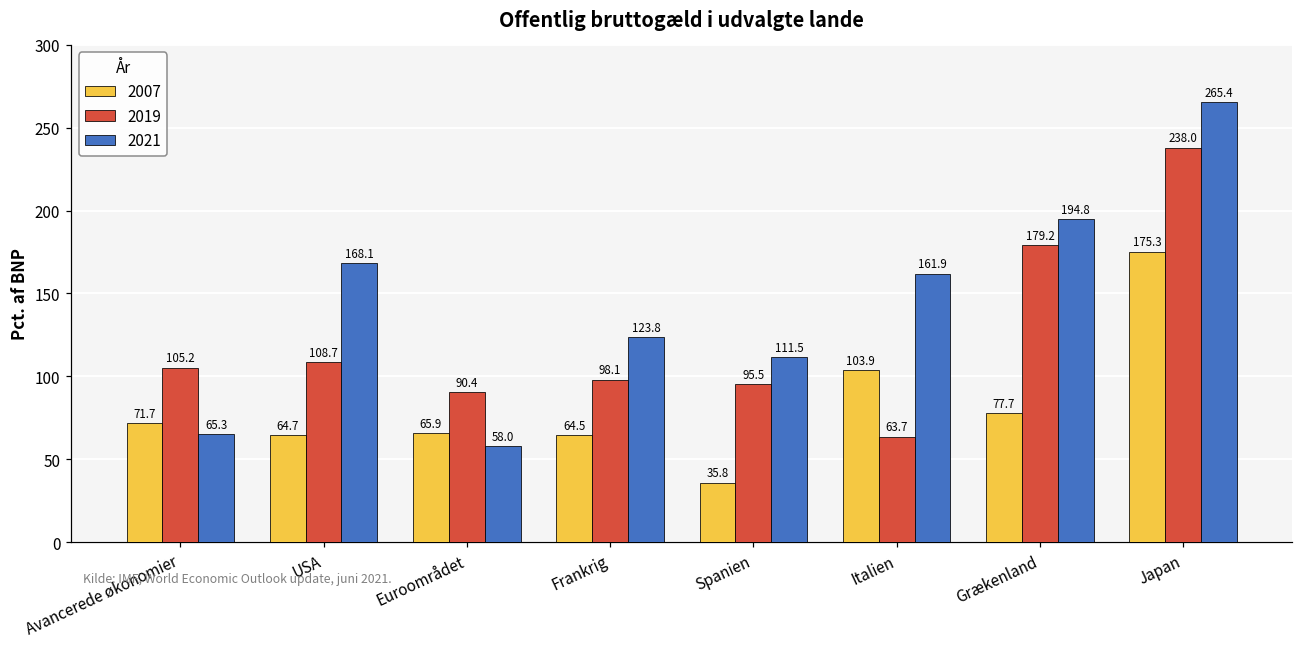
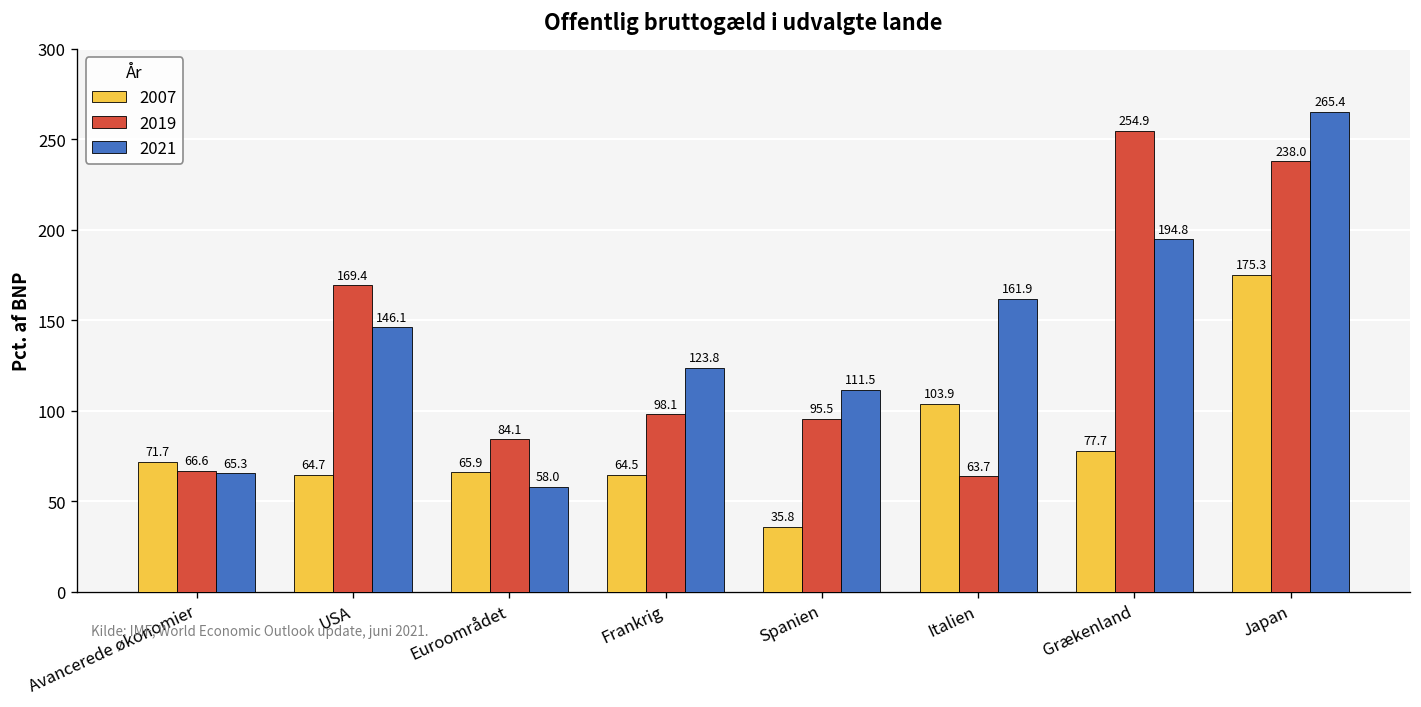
2019, Avancerede økonomier: 105.2 -> 66.6
2019, USA: 108.7 -> 169.4
2021, USA: 168.1 -> 146.1
2019, Euroområdet: 90.4 -> 84.1
2019, Grækenland: 179.2 -> 254.9
